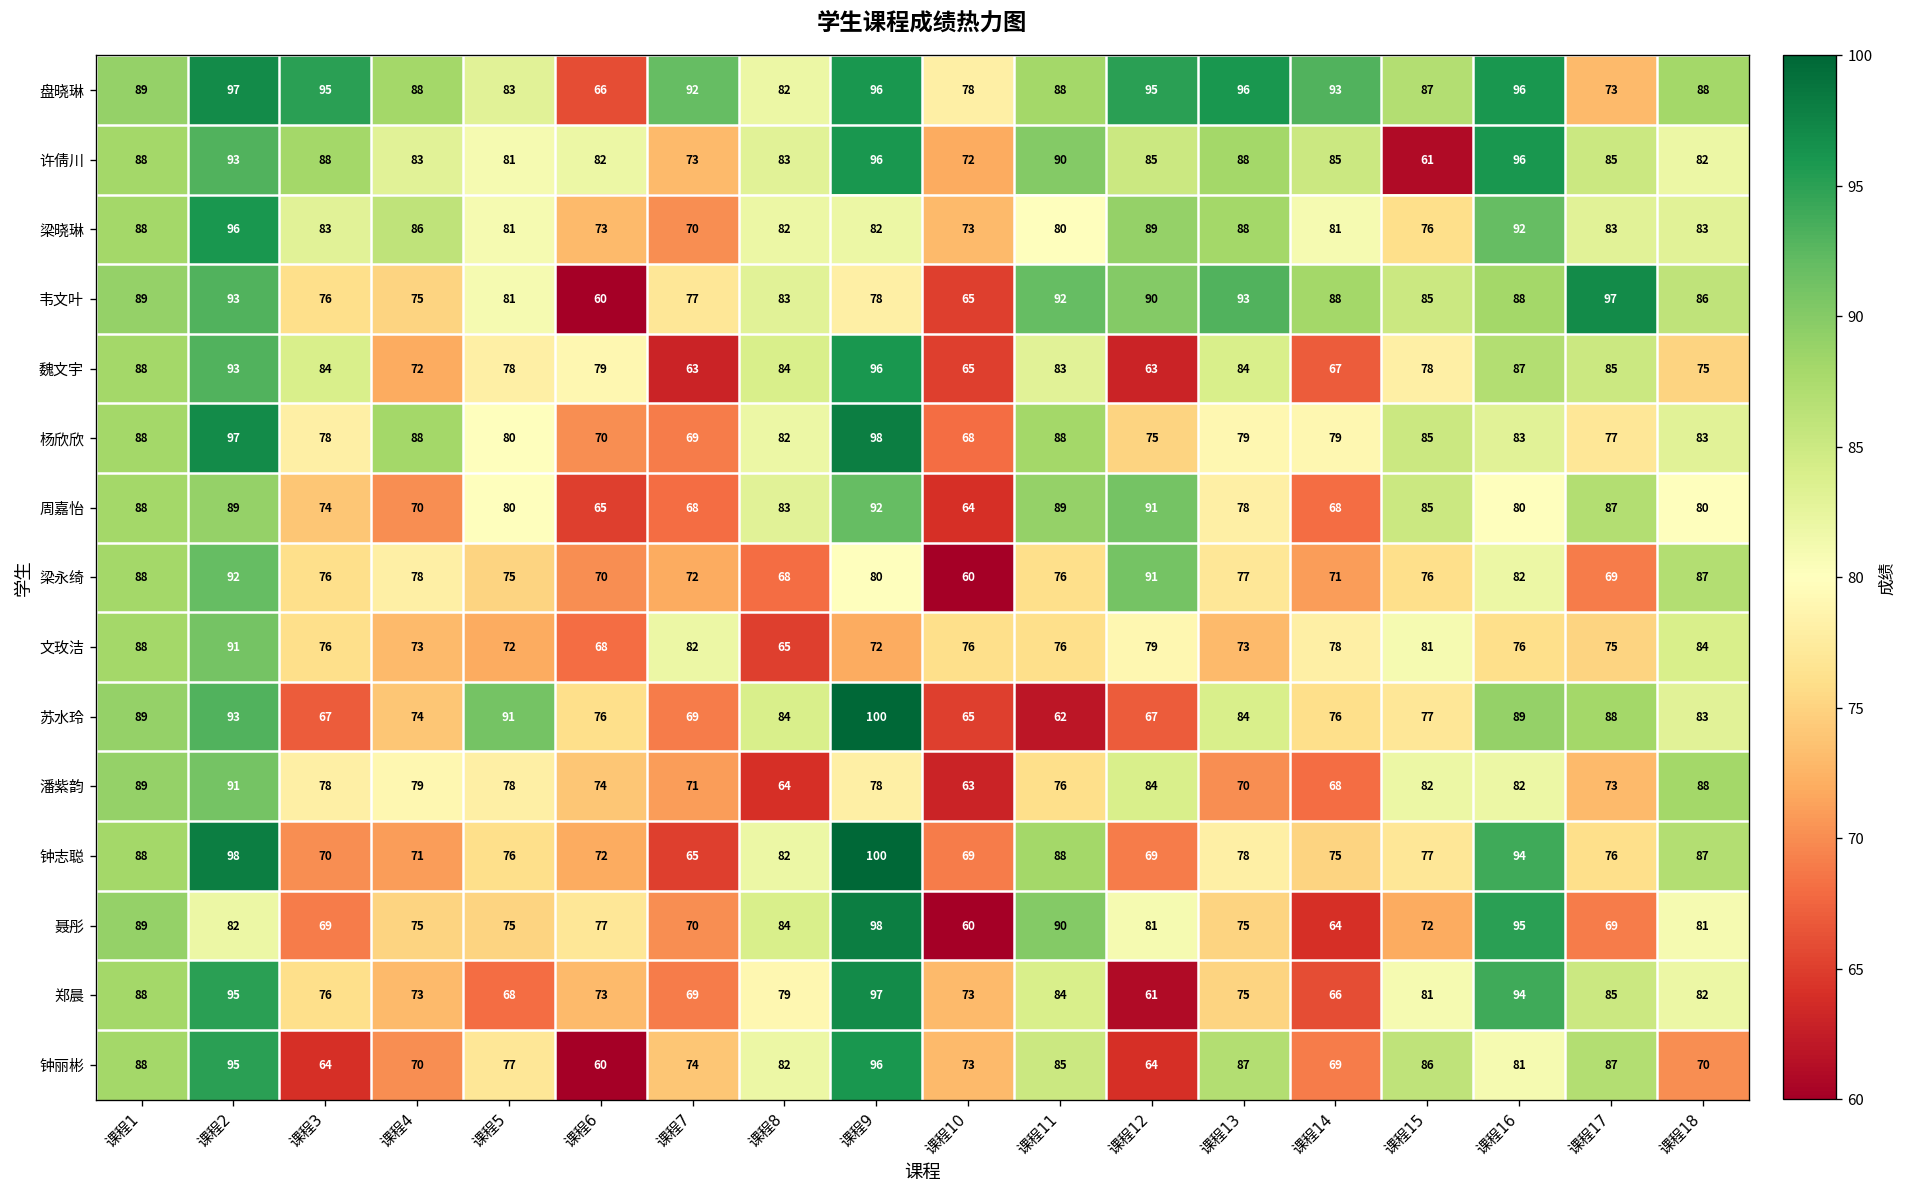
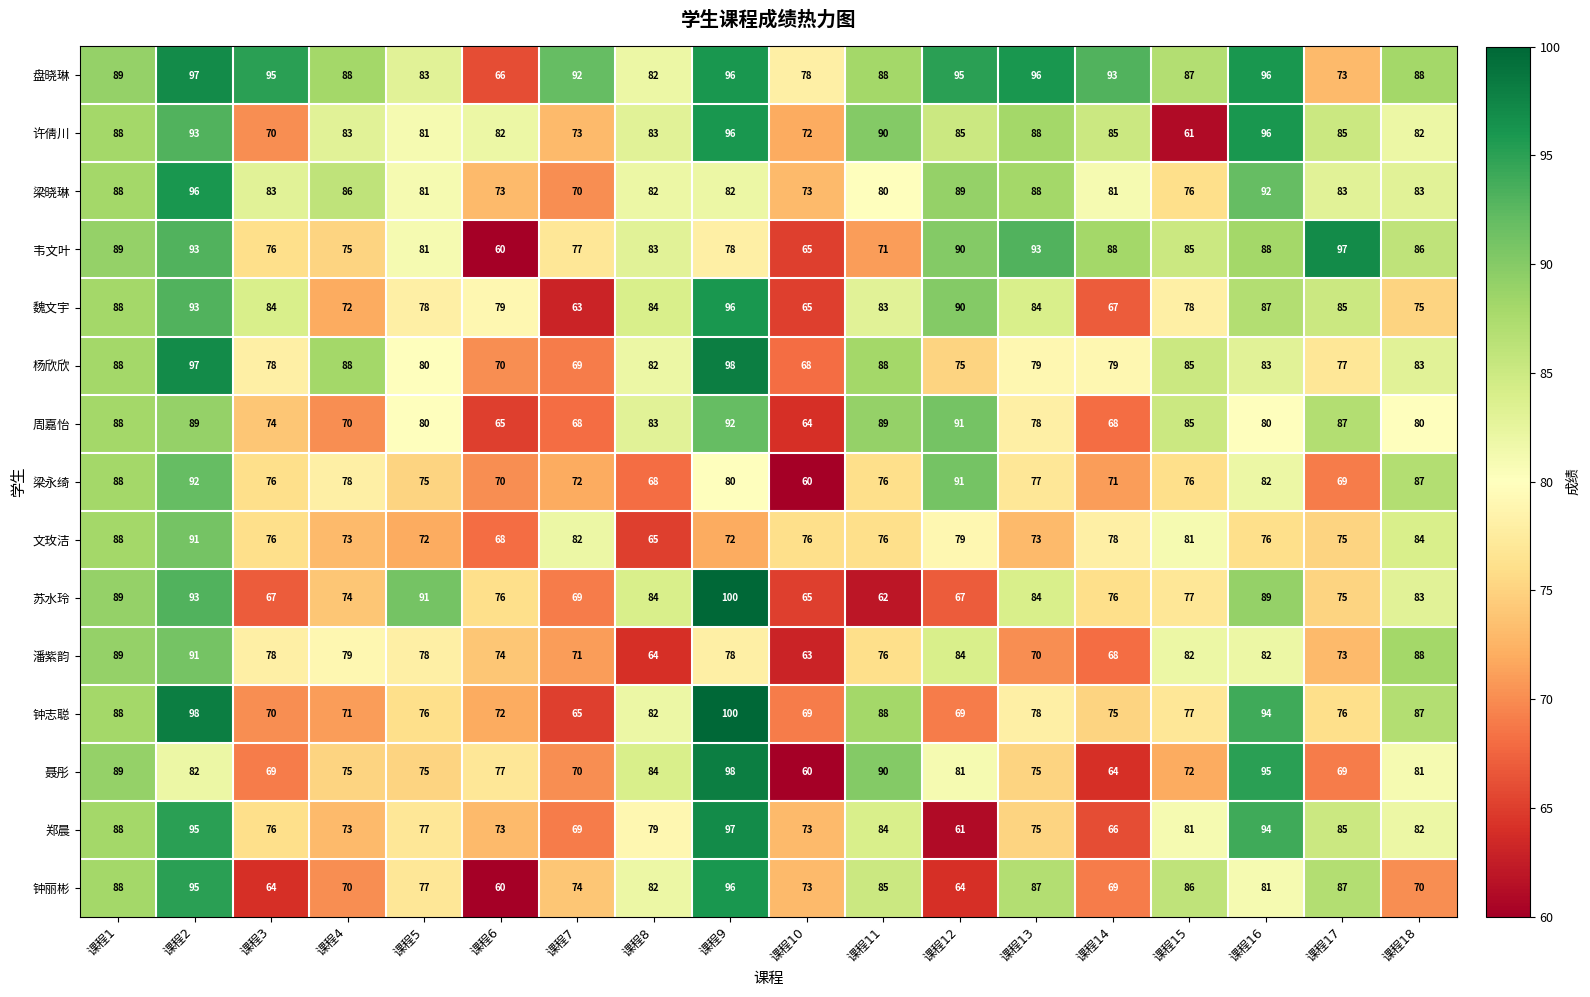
许倩川, 课程3: 88 -> 70
韦文叶, 课程11: 92 -> 71
魏文宇, 课程12: 63 -> 90
苏水玲, 课程17: 88 -> 75
郑晨, 课程5: 68 -> 77
